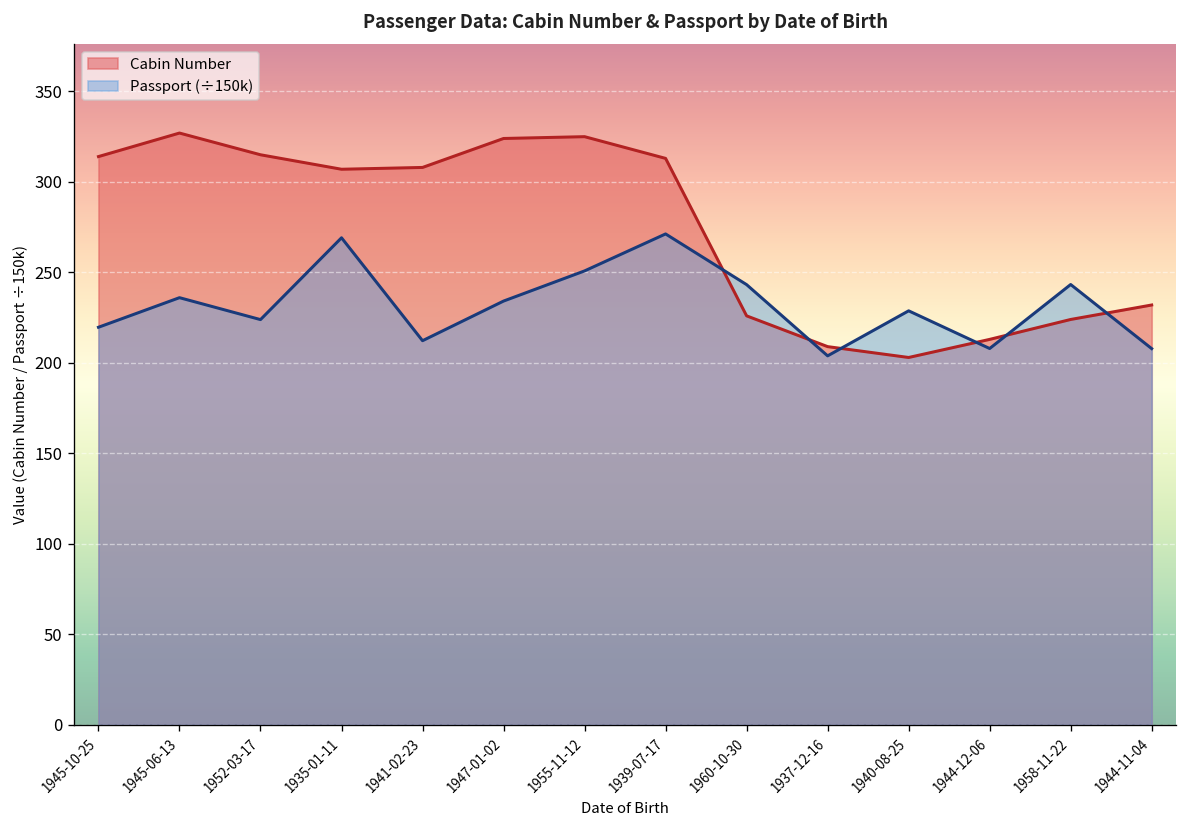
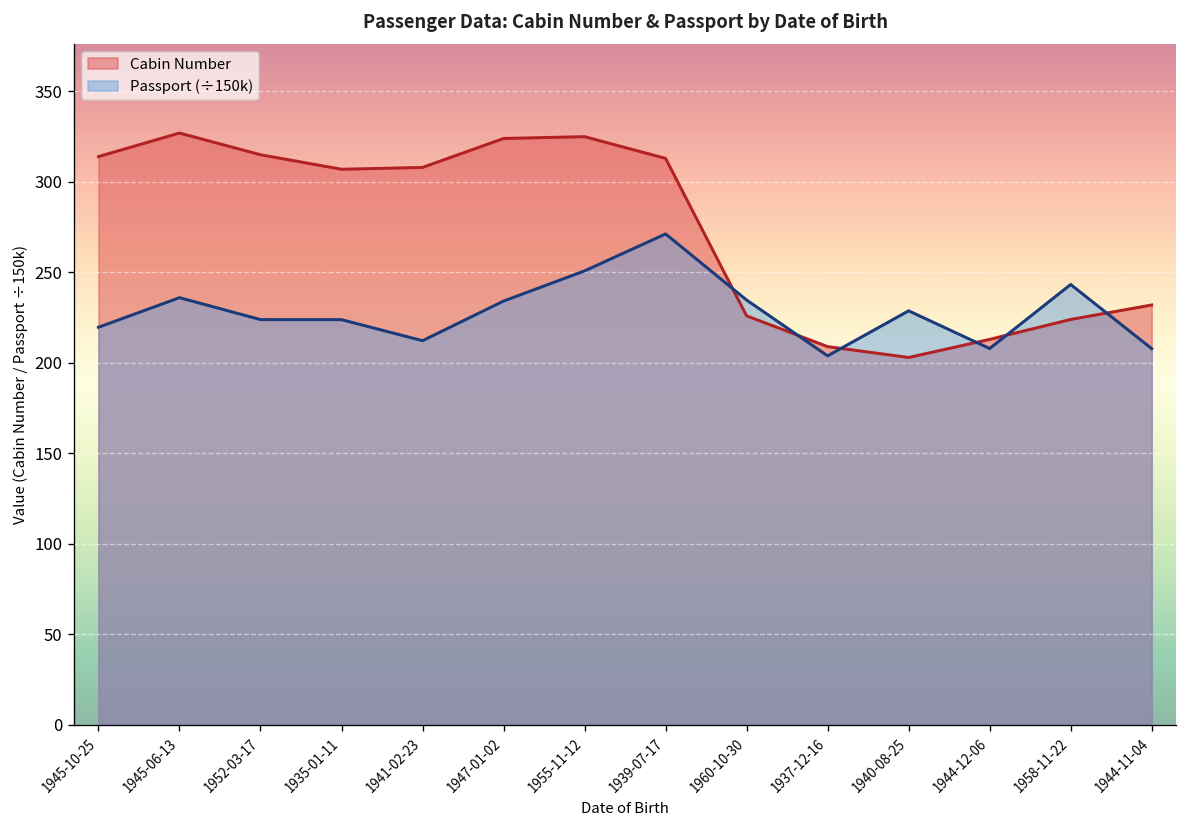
Passport (÷150k), 1935-01-11: 269 -> 224
Passport (÷150k), 1960-10-30: 243 -> 235
